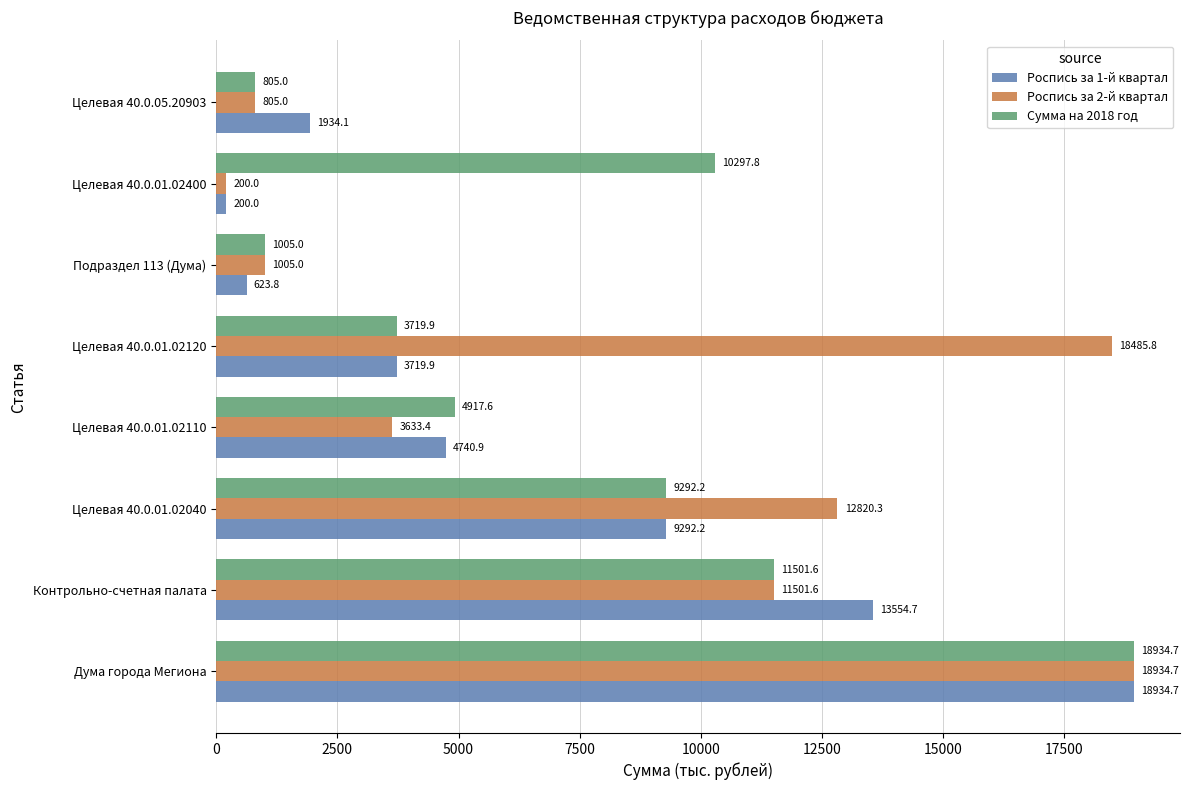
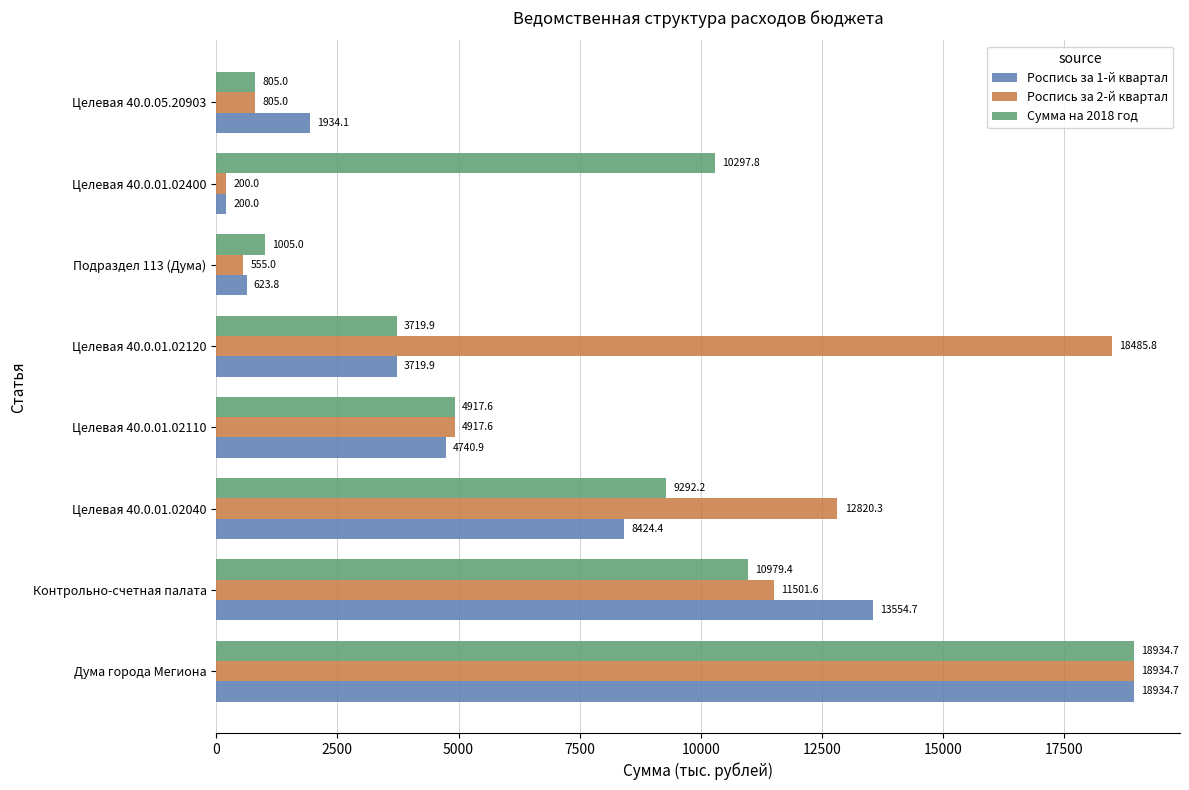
Роспись за 2-й квартал, Подраздел 113 (Дума): 1005.0 -> 555.0
Роспись за 2-й квартал, Целевая 40.0.01.02110: 3633.4 -> 4917.6
Роспись за 1-й квартал, Целевая 40.0.01.02040: 9292.2 -> 8424.4
Сумма на 2018 год, Контрольно-счетная палата: 11501.6 -> 10979.4
